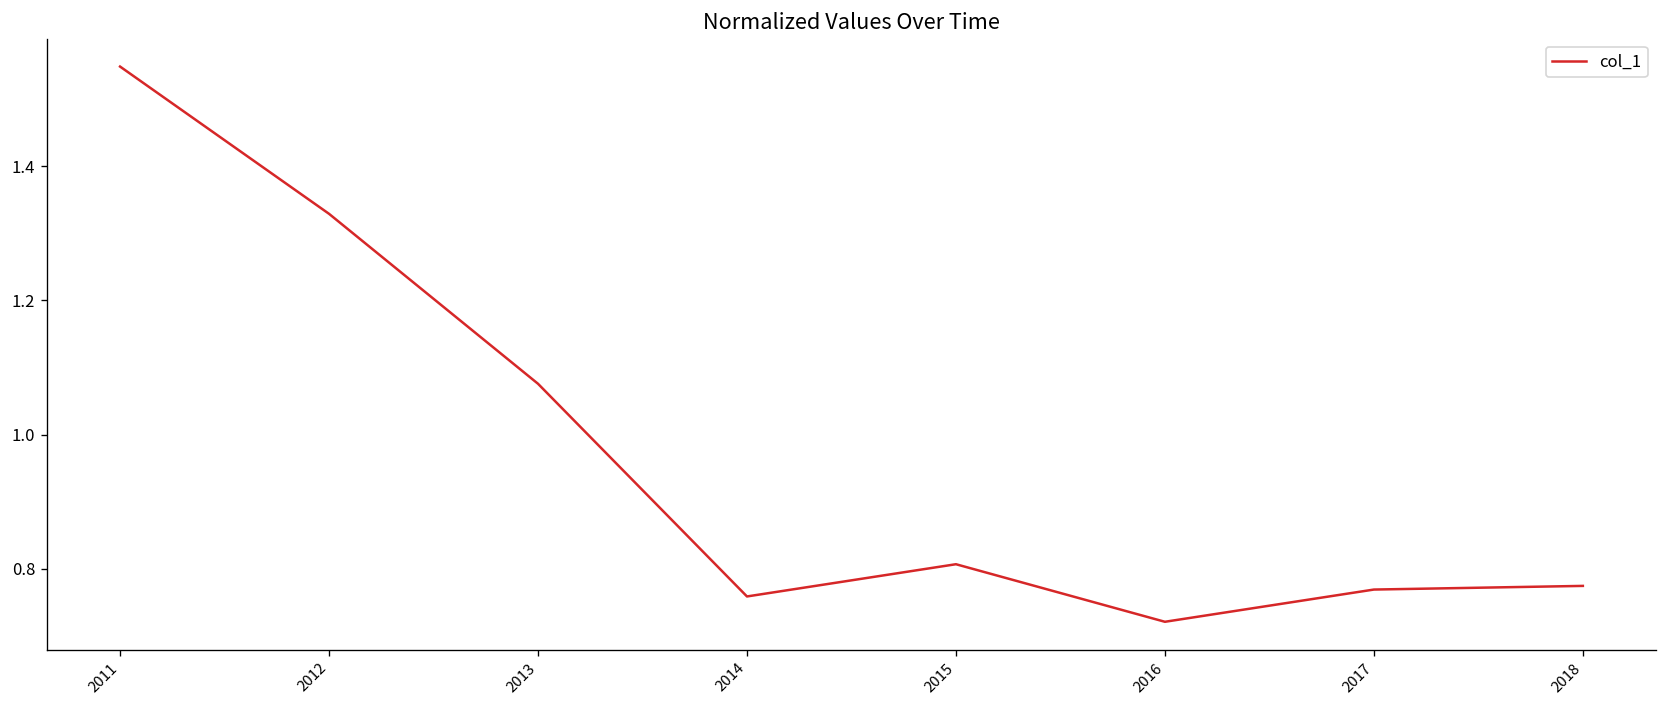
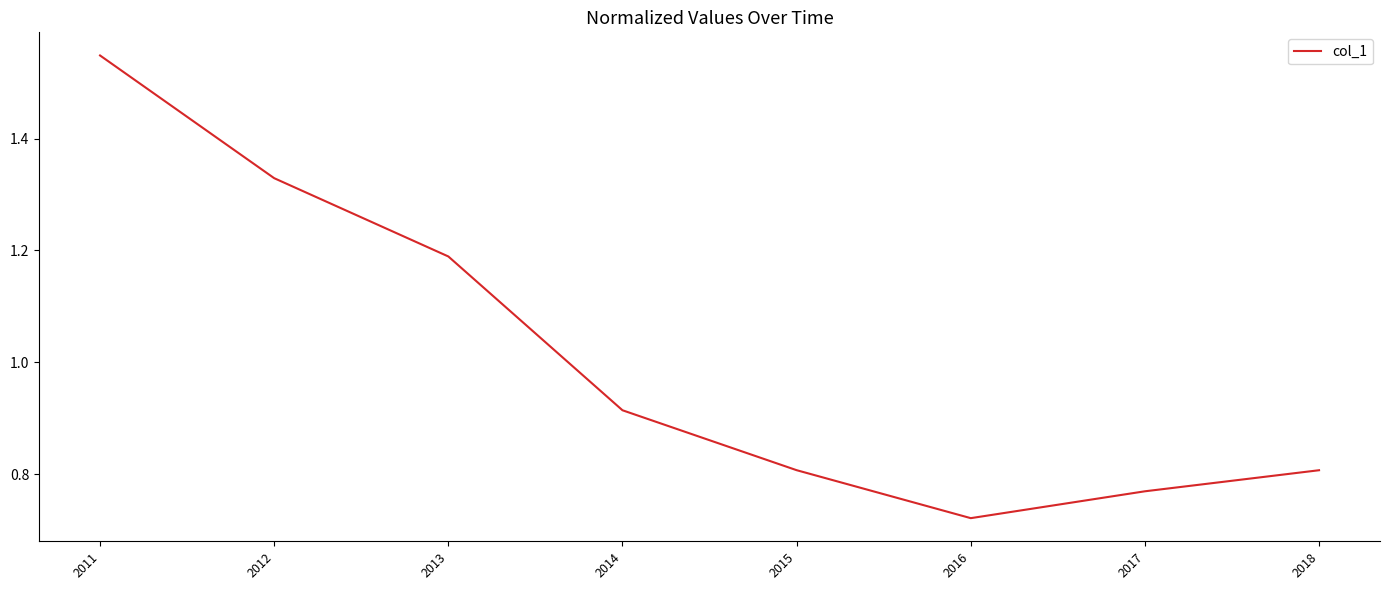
2013: 1.08 -> 1.19
2014: 0.76 -> 0.91
2018: 0.77 -> 0.81
